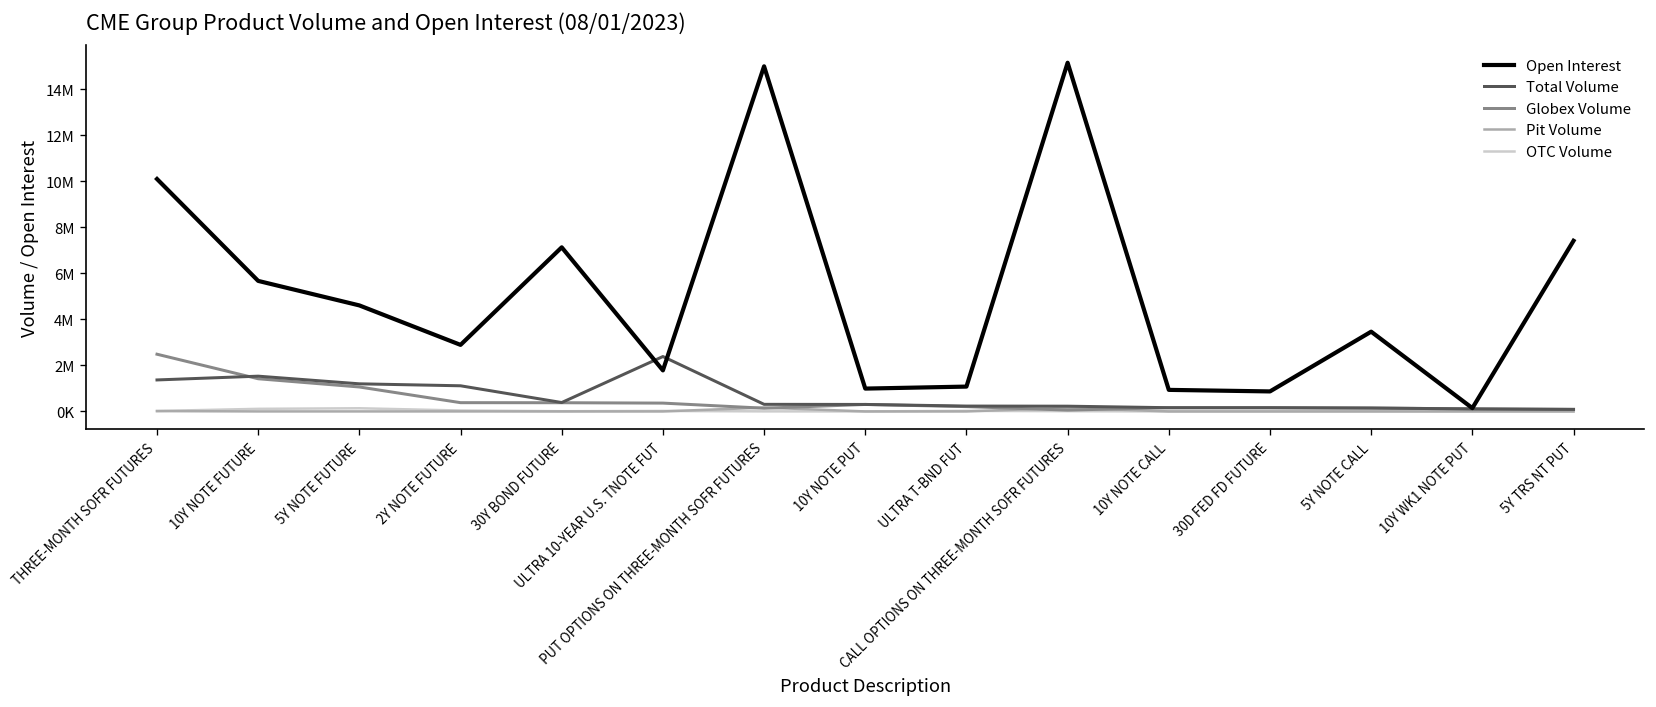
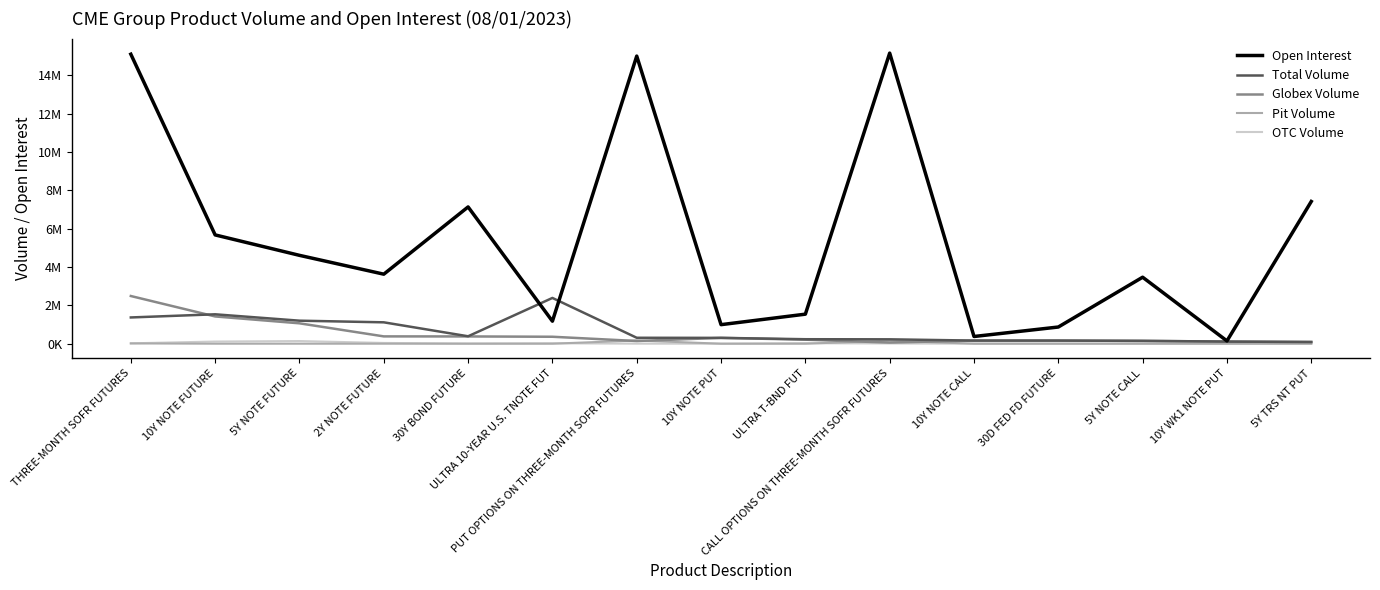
Open Interest, THREE-MONTH SOFR FUTURES: 10100000 -> 15100000
Open Interest, 2Y NOTE FUTURE: 2900000 -> 3600000
Open Interest, ULTRA 10-YEAR U.S. TNOTE FUT: 1800000 -> 1200000
Open Interest, ULTRA T-BND FUT: 1100000 -> 1500000
Open Interest, 10Y NOTE CALL: 900000 -> 400000
